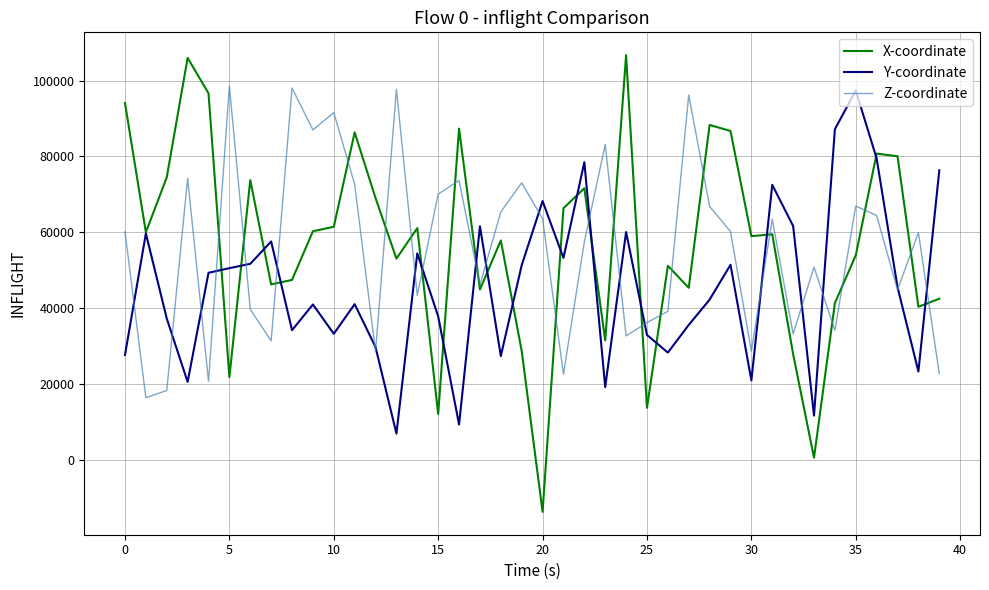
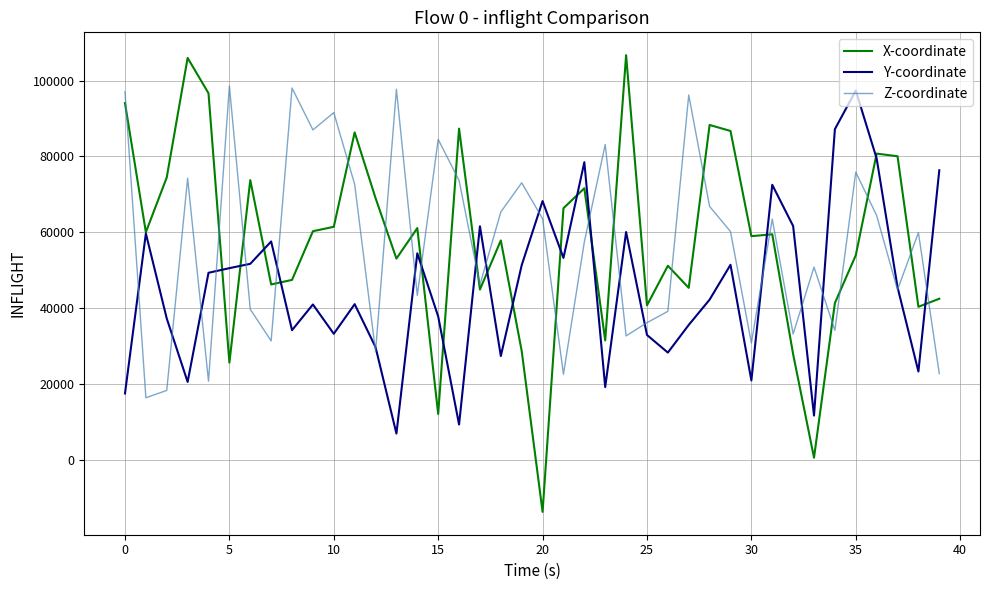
Y-coordinate, 0: 28000 -> 17000
Z-coordinate, 0: 60000 -> 97000
X-coordinate, 5: 22000 -> 26000
Z-coordinate, 15: 70000 -> 85000
X-coordinate, 25: 14000 -> 41000
Z-coordinate, 30: 29000 -> 31000
Z-coordinate, 35: 67000 -> 76000
